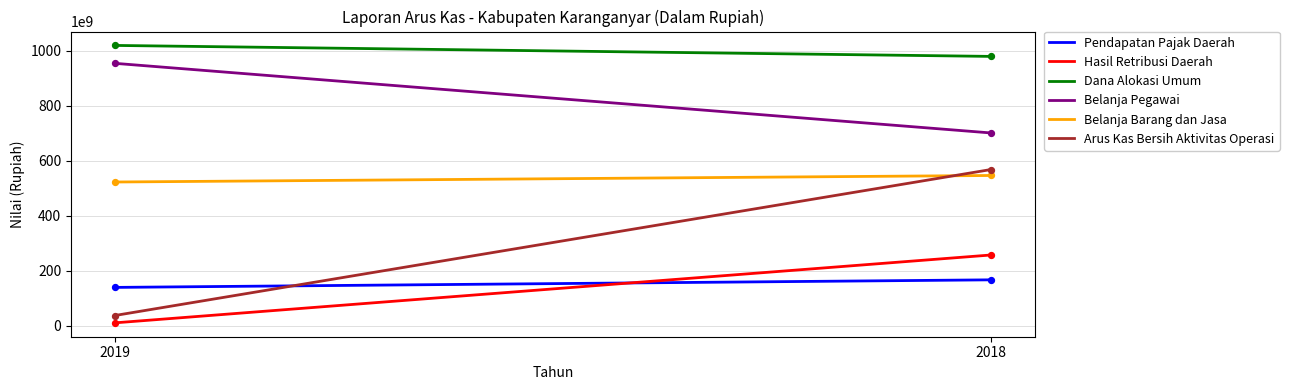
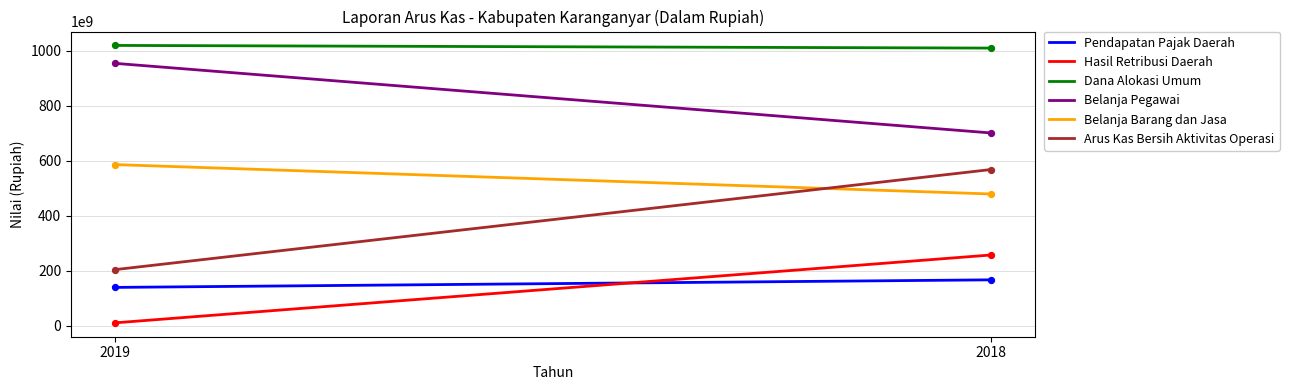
Belanja Barang dan Jasa, 2019: 520000000000 -> 590000000000
Arus Kas Bersih Aktivitas Operasi, 2019: 40000000000 -> 200000000000
Dana Alokasi Umum, 2018: 980000000000 -> 1010000000000
Belanja Barang dan Jasa, 2018: 550000000000 -> 480000000000
